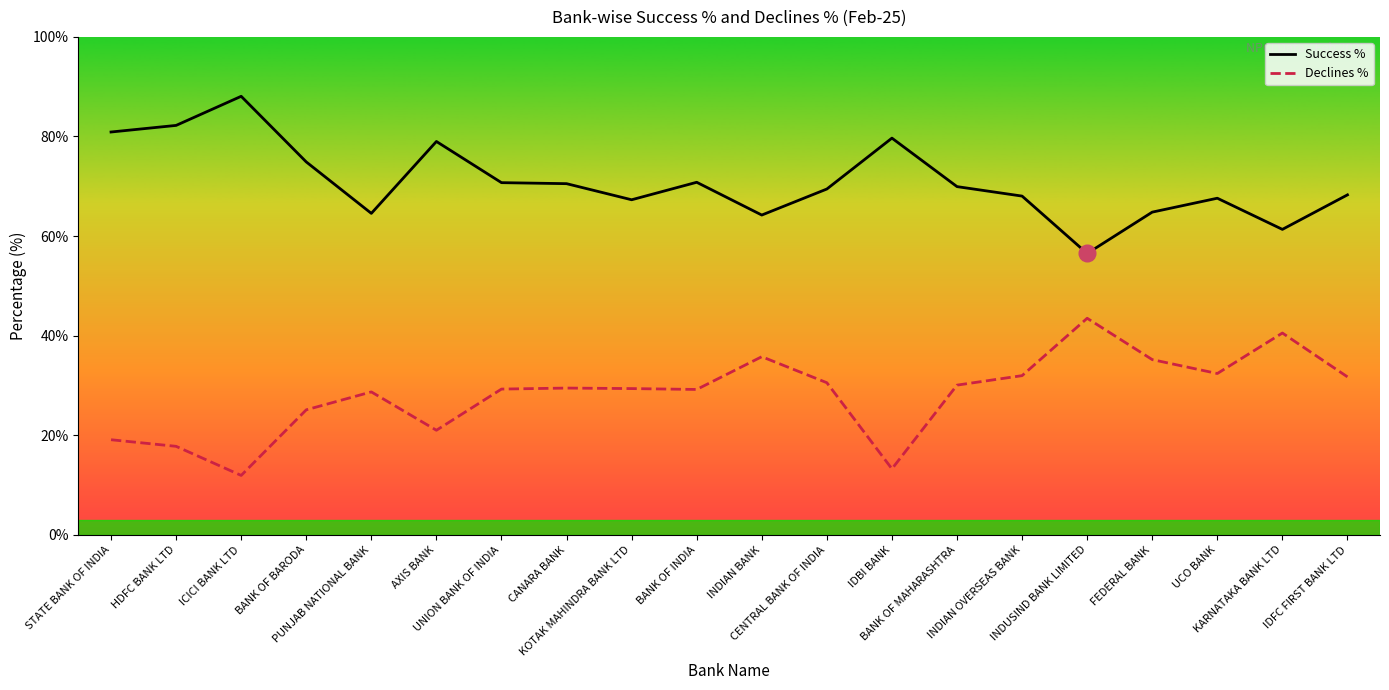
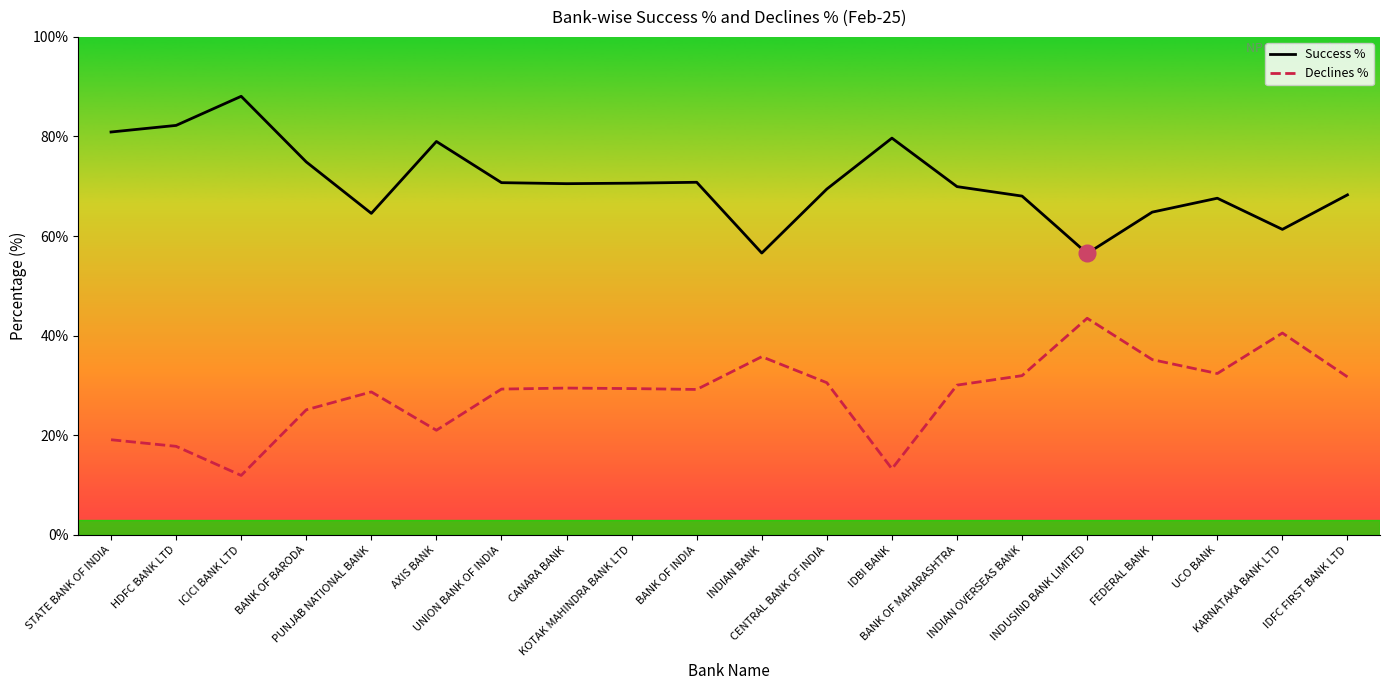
Success %, KOTAK MAHINDRA BANK LTD: 67% -> 71%
Success %, INDIAN BANK: 64% -> 57%
